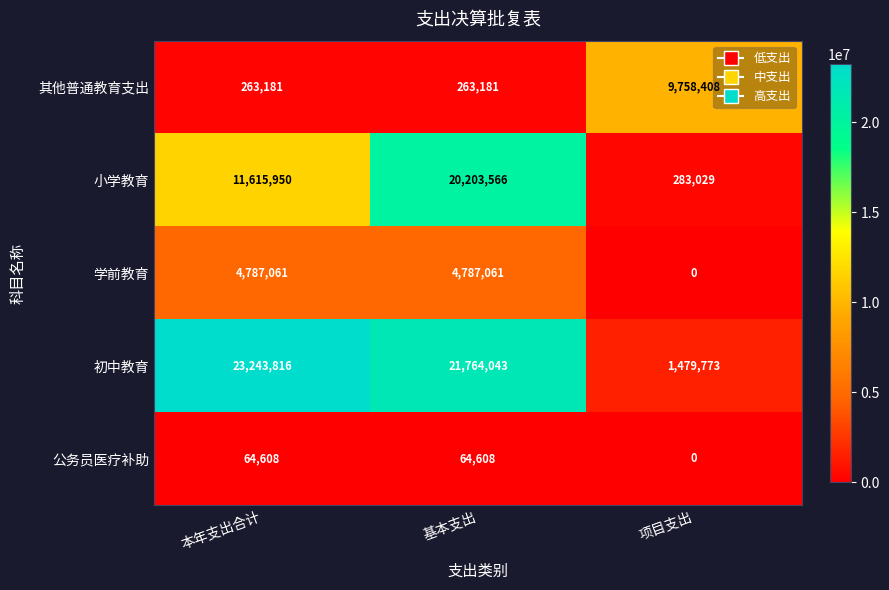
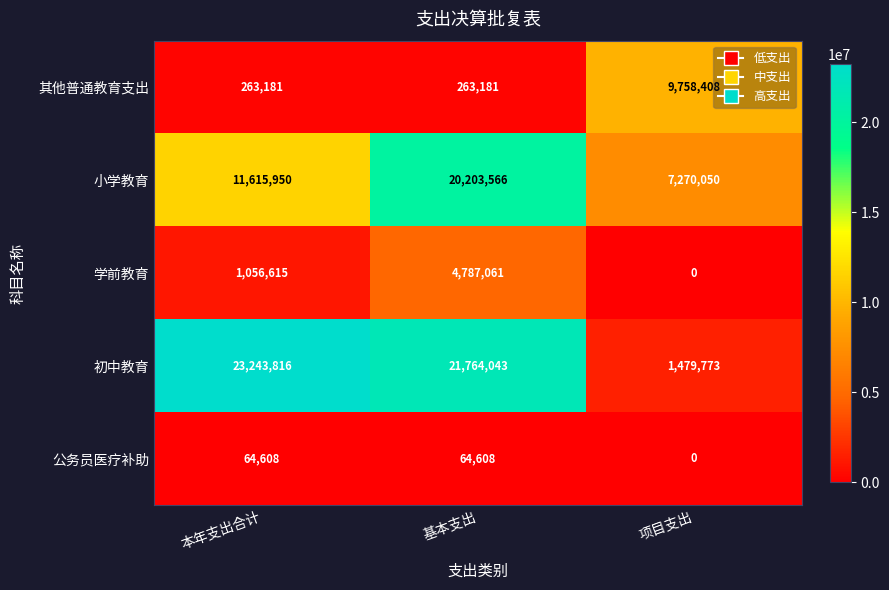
小学教育, 项目支出: 283,029 -> 7,270,050
学前教育, 本年支出合计: 4,787,061 -> 1,056,615
